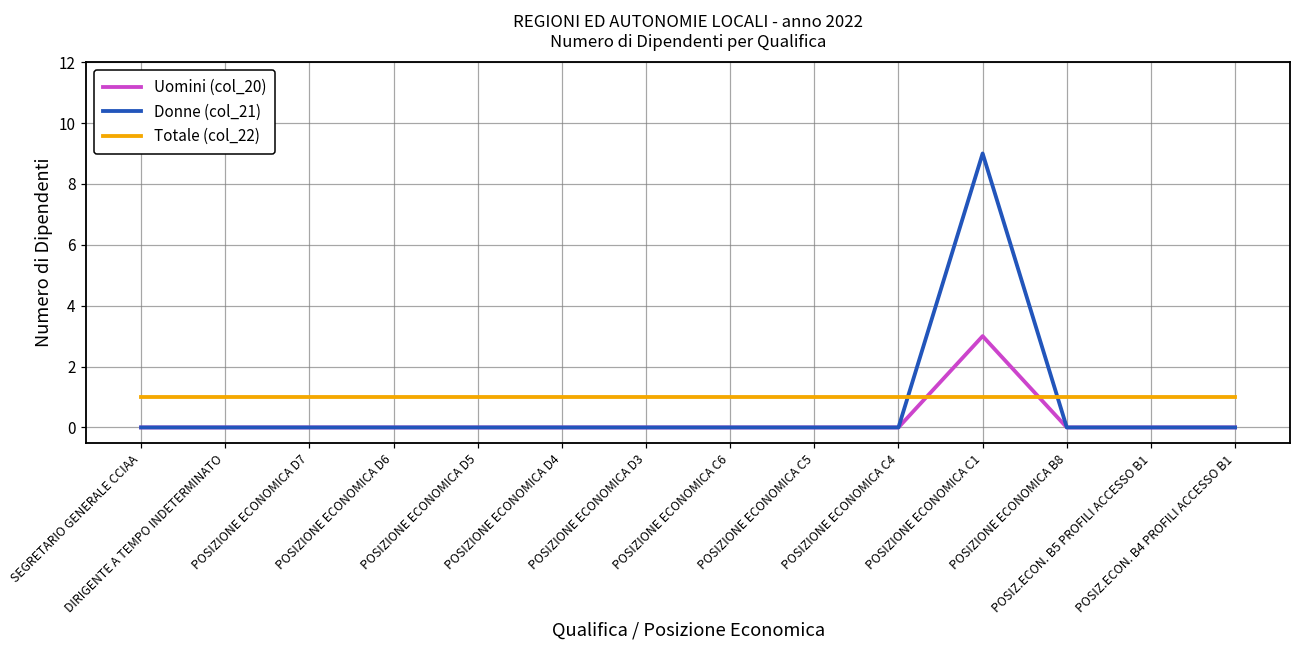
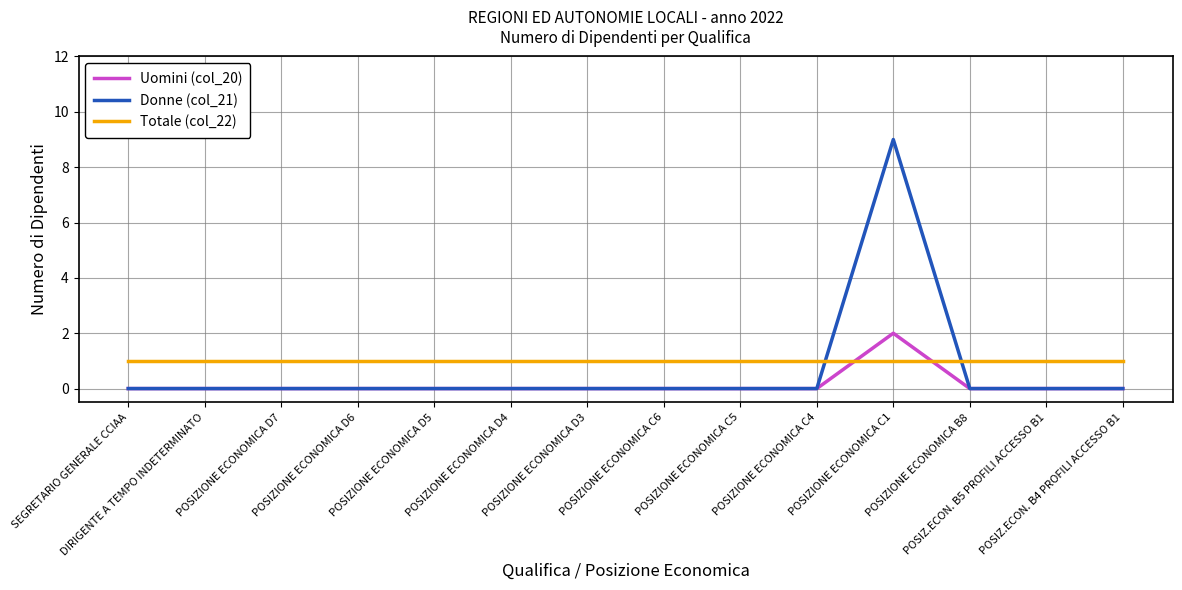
Uomini (col_20), POSIZIONE ECONOMICA C1: 3 -> 2
